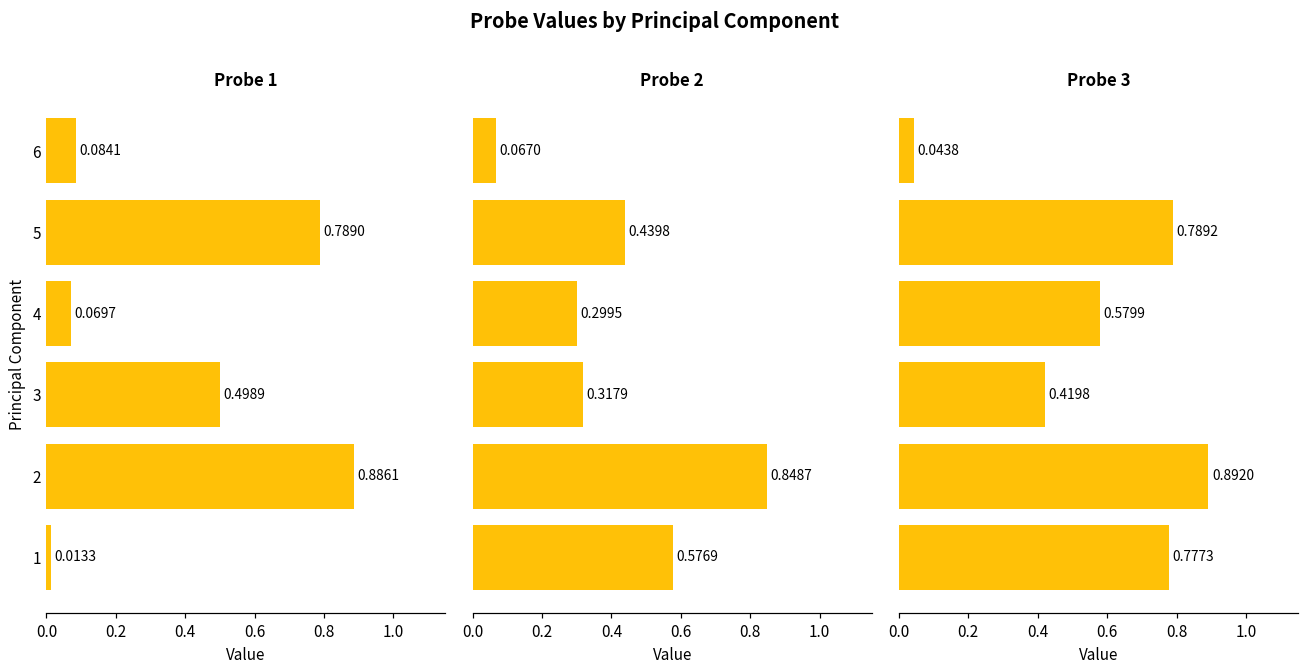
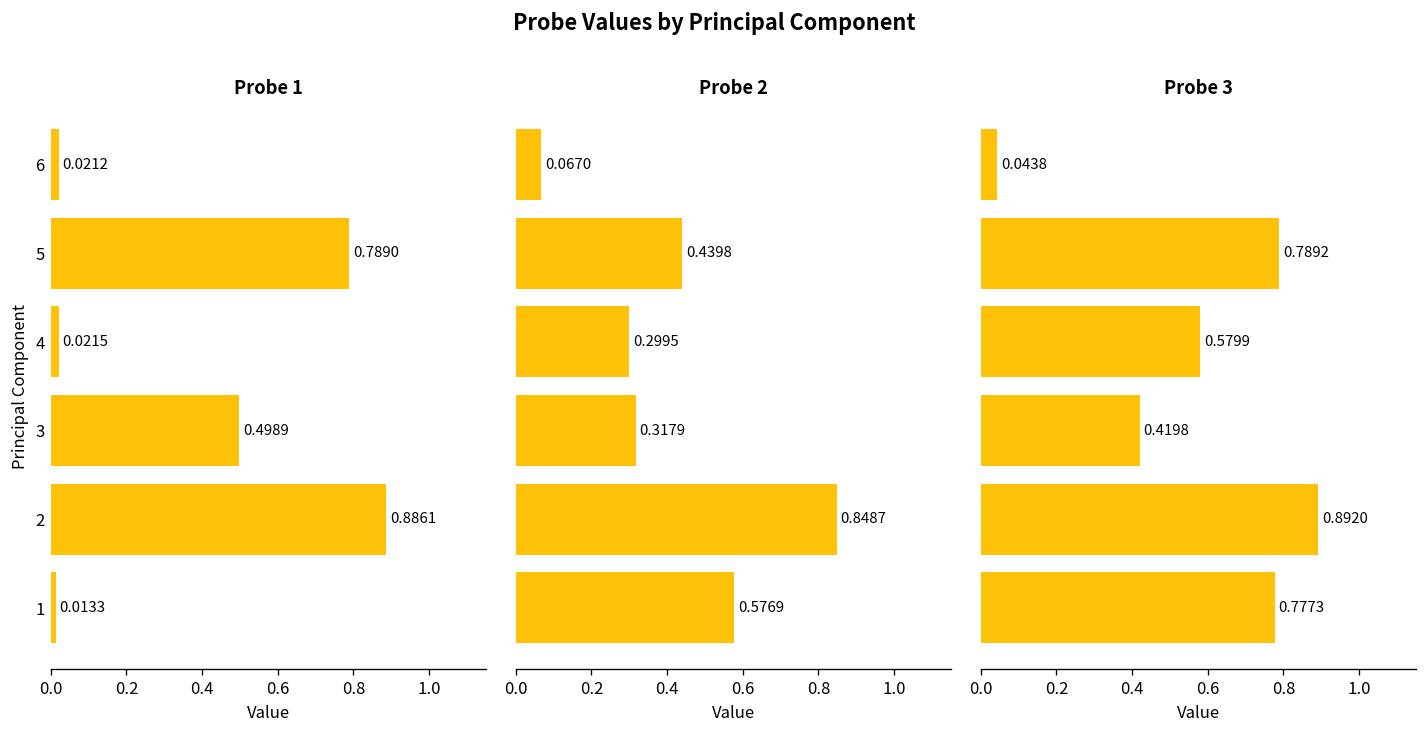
Probe 1, 6: 0.0841 -> 0.0212
Probe 1, 4: 0.0697 -> 0.0215
